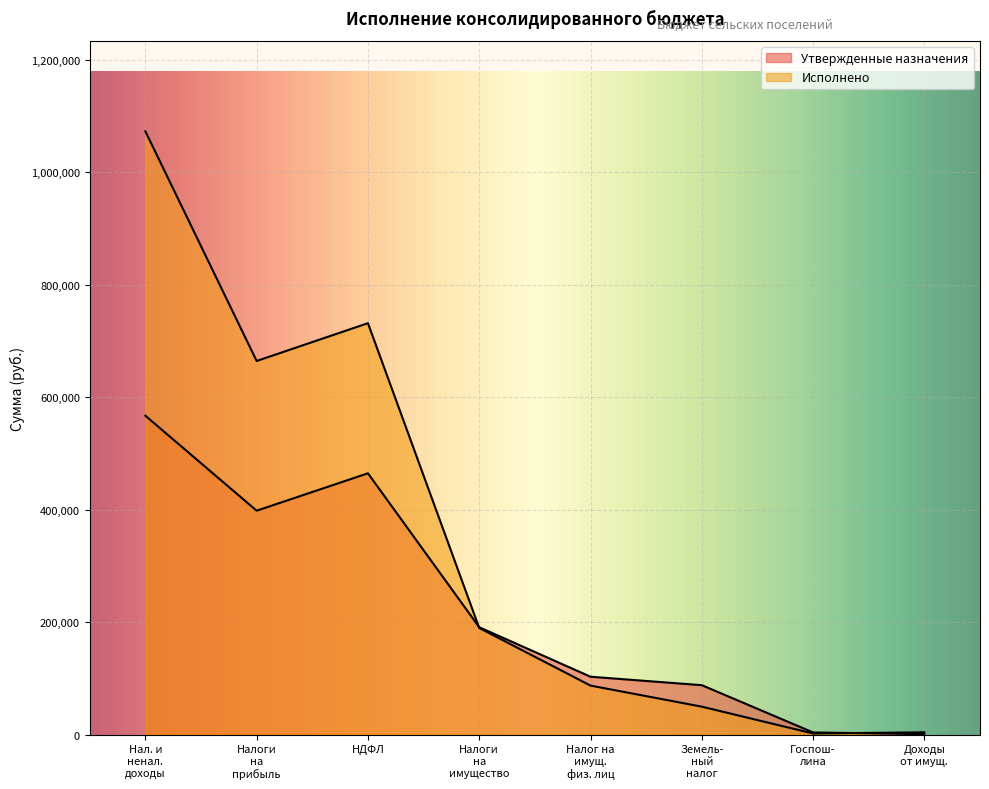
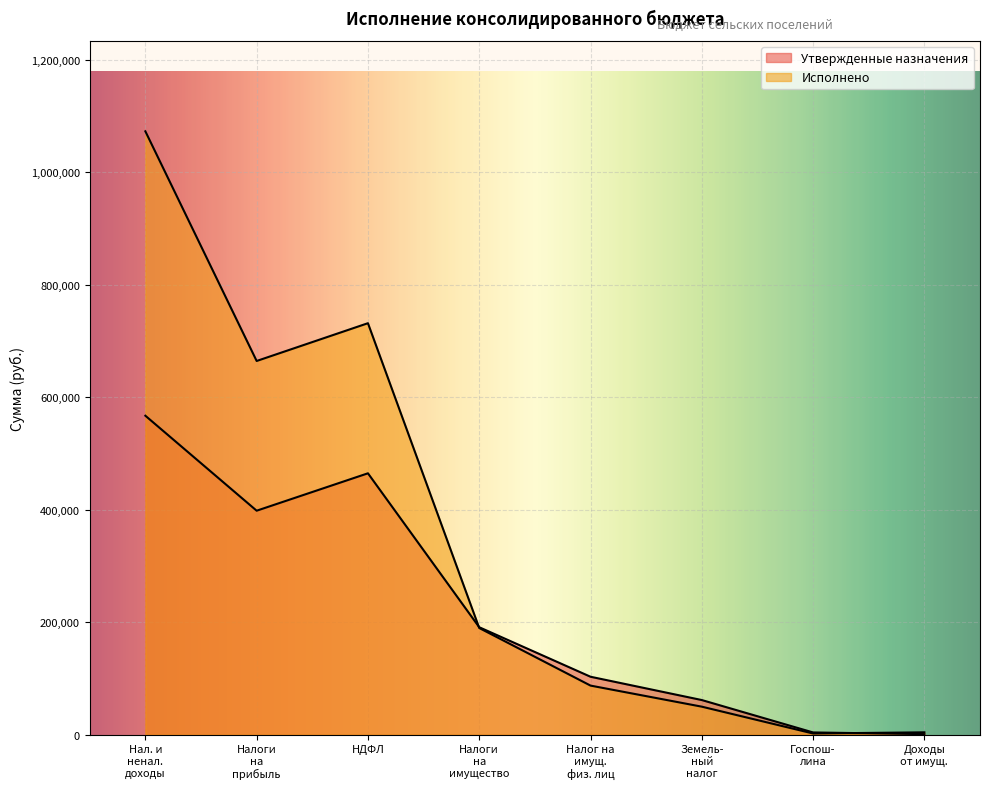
Утвержденные назначения, Земель- ный налог: 90,000 -> 60,000
